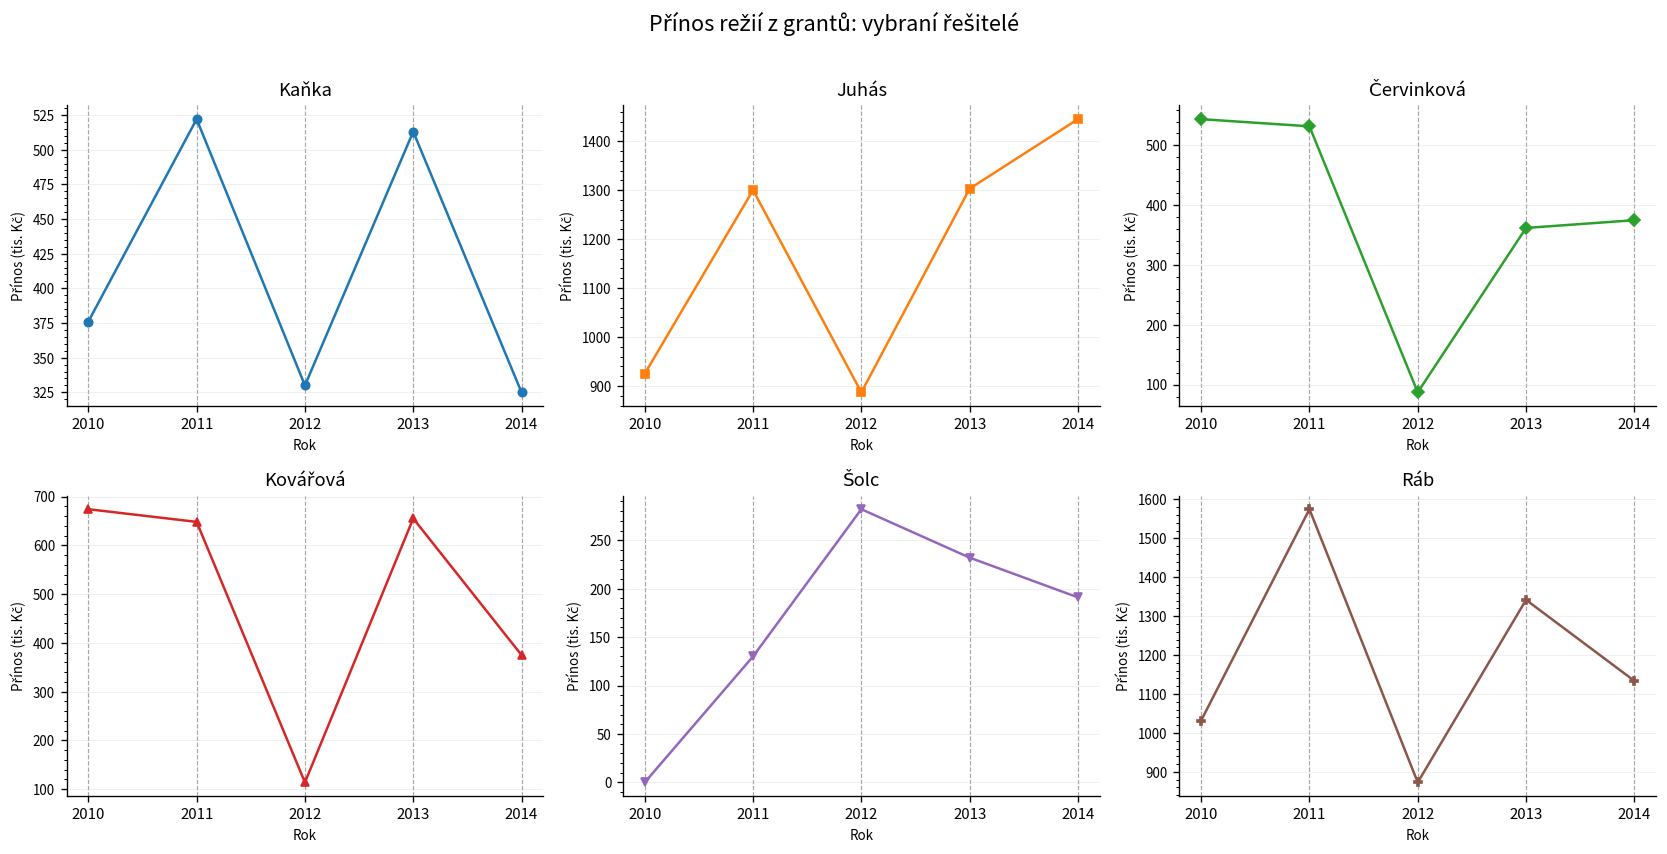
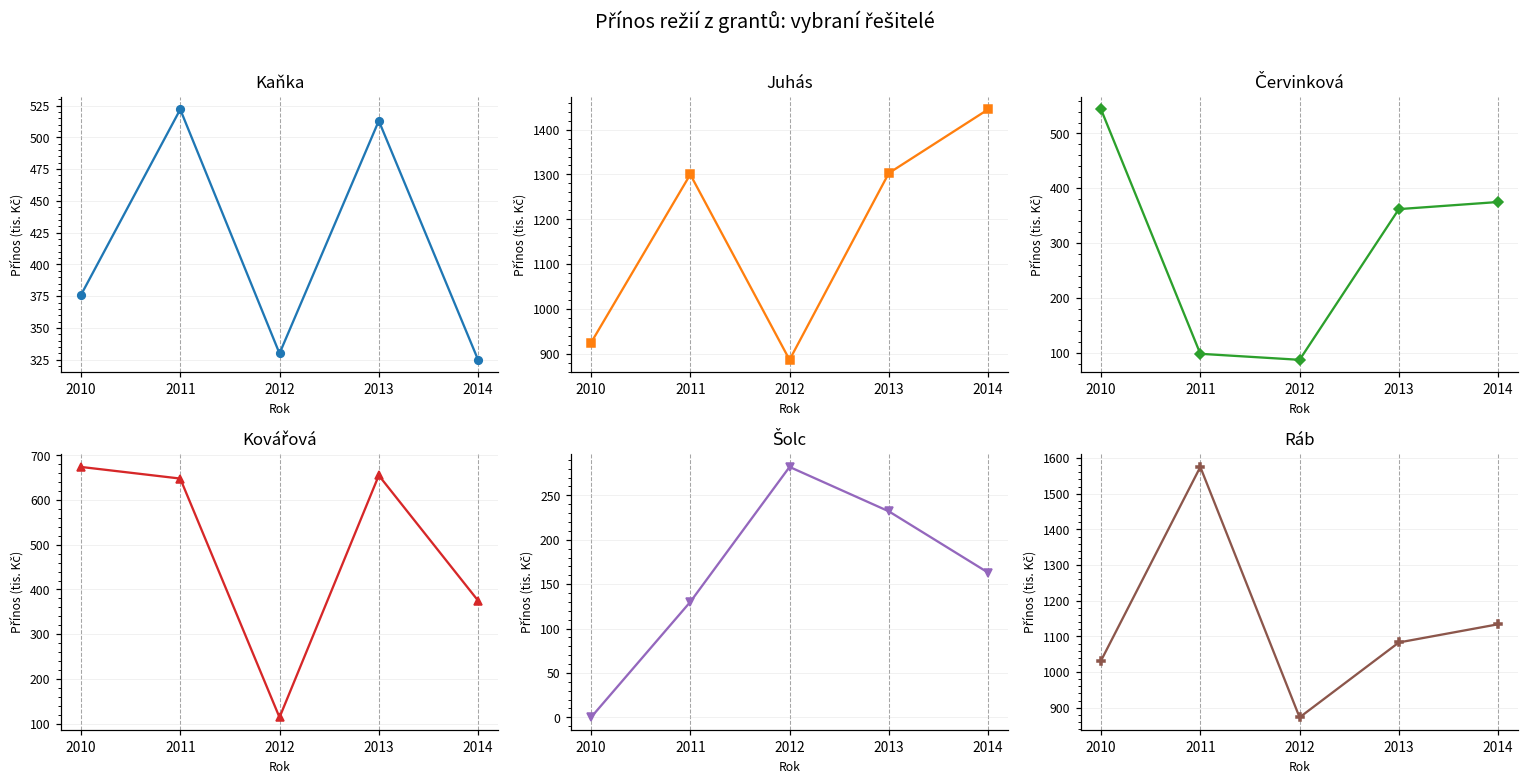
Červinková, 2011: 530 -> 100
Šolc, 2014: 190 -> 160
Ráb, 2013: 1340 -> 1080
